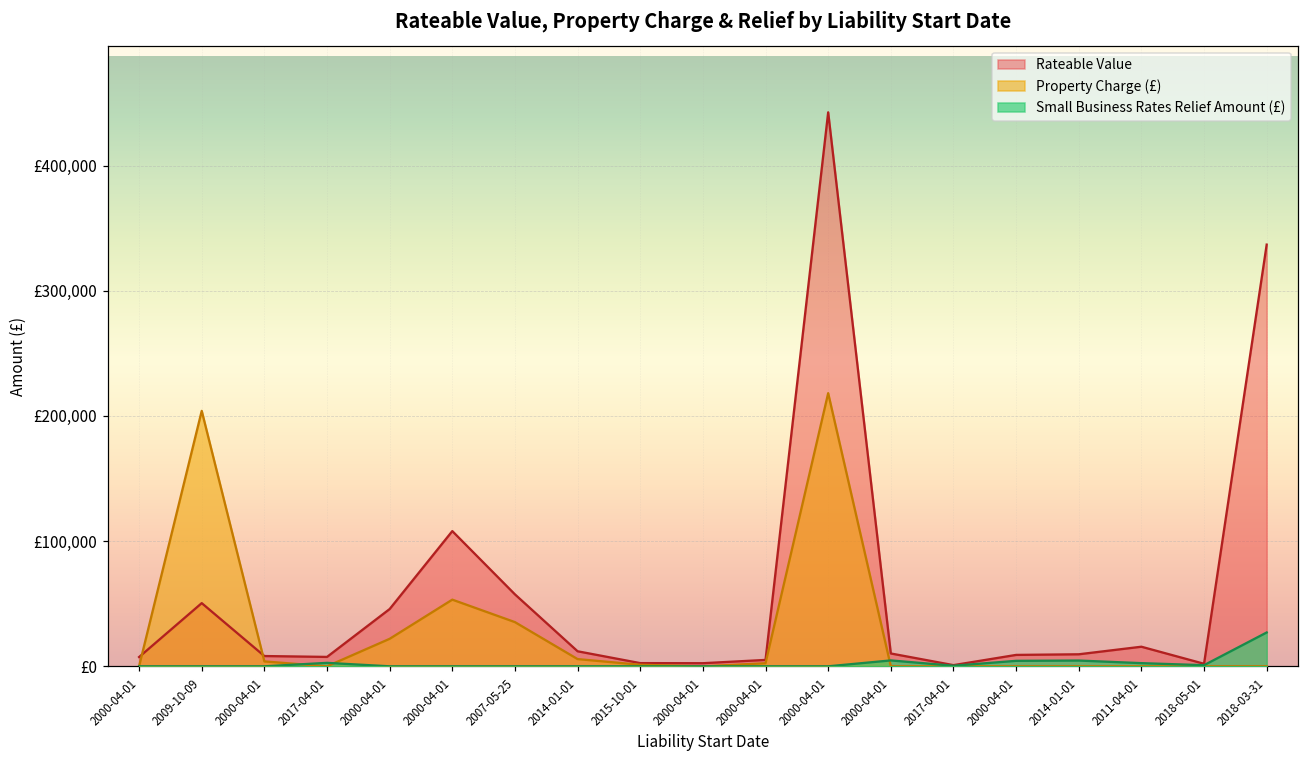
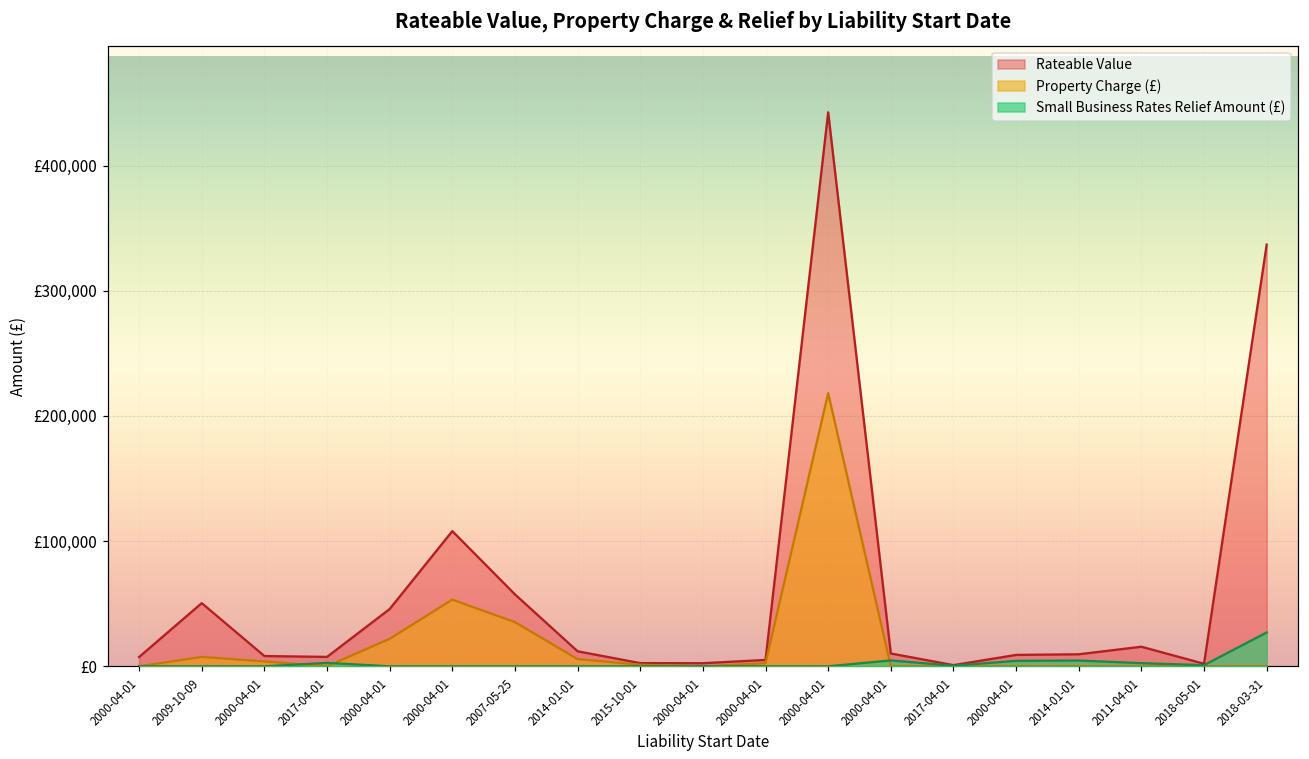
Property Charge (£), 2009-10-09: £204,000 -> £7,000
